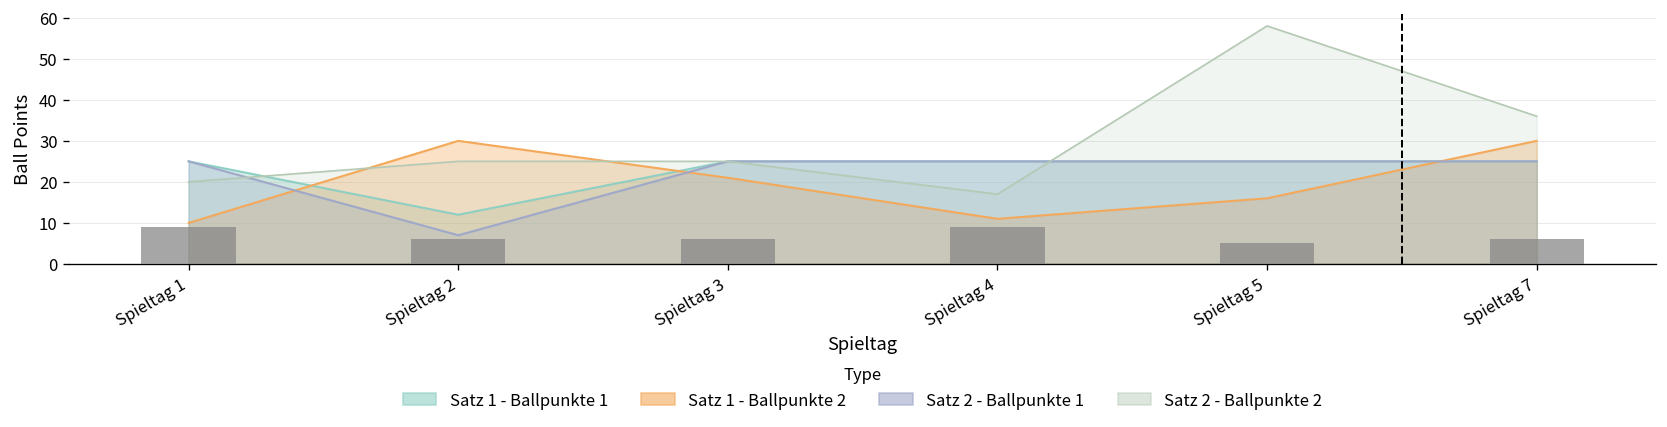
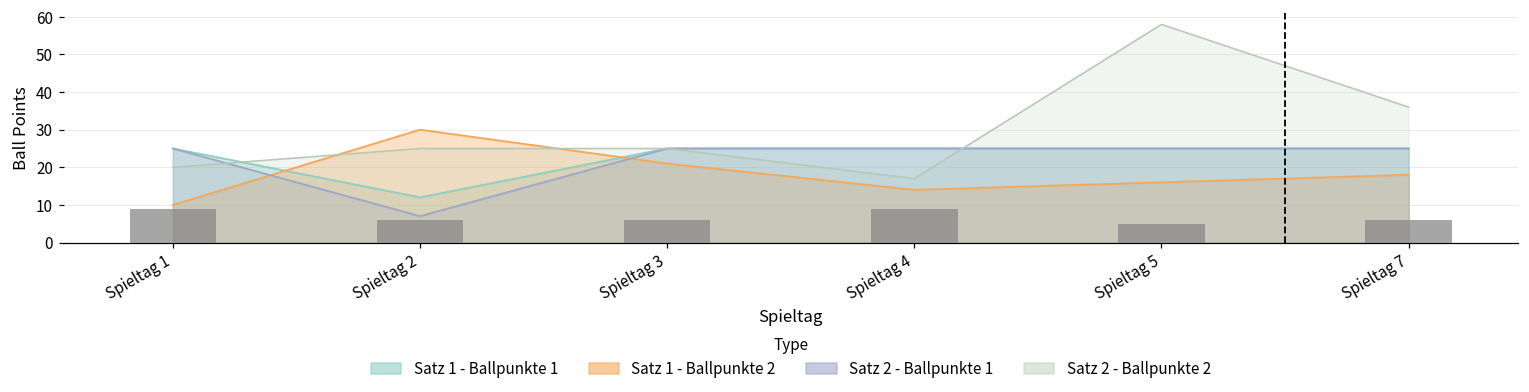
Satz 1 - Ballpunkte 2, Spieltag 4: 11 -> 14
Satz 1 - Ballpunkte 2, Spieltag 7: 30 -> 18
